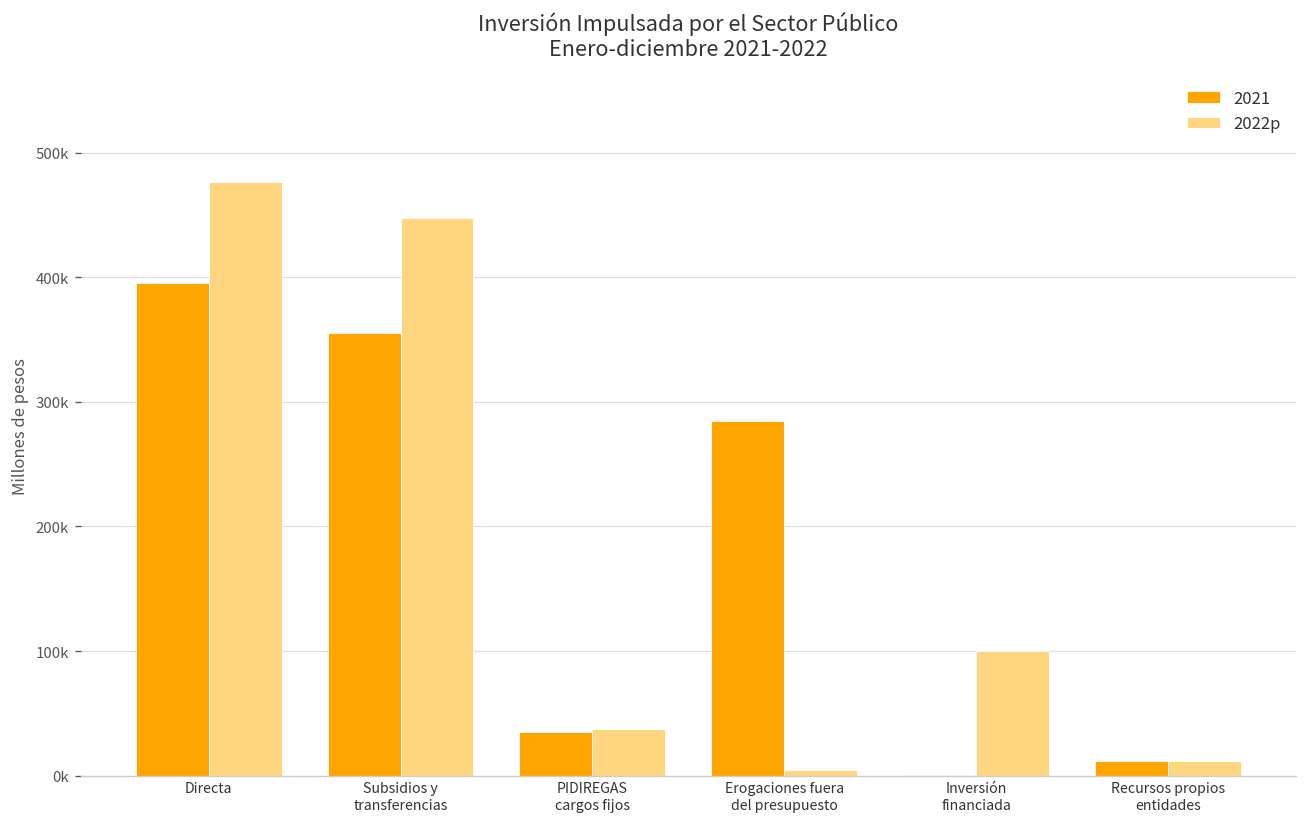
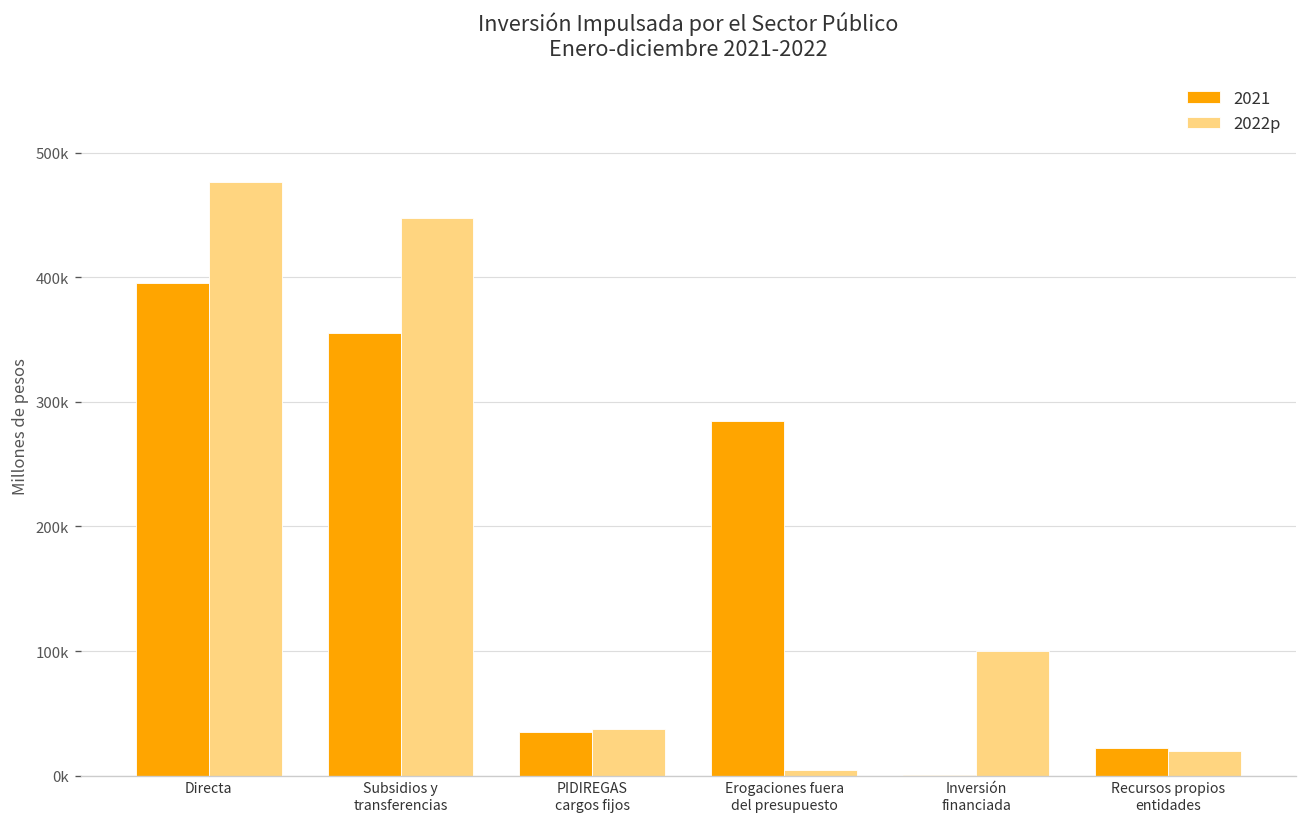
2021, Recursos propios entidades: 12000 -> 22000
2022p, Recursos propios entidades: 12000 -> 20000
